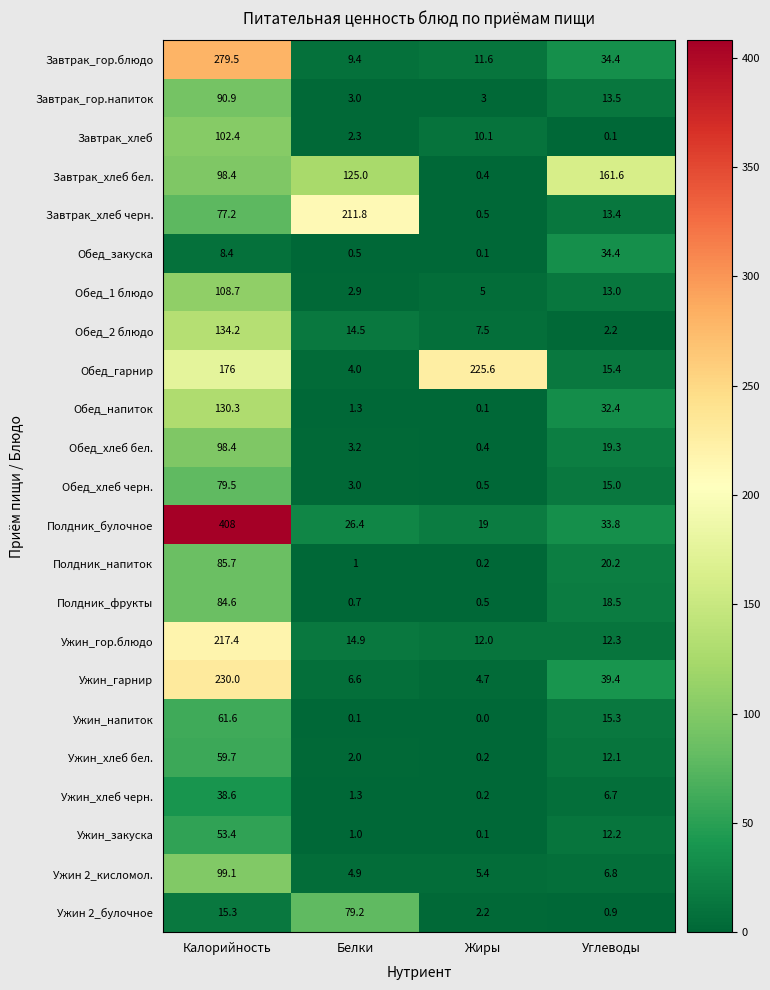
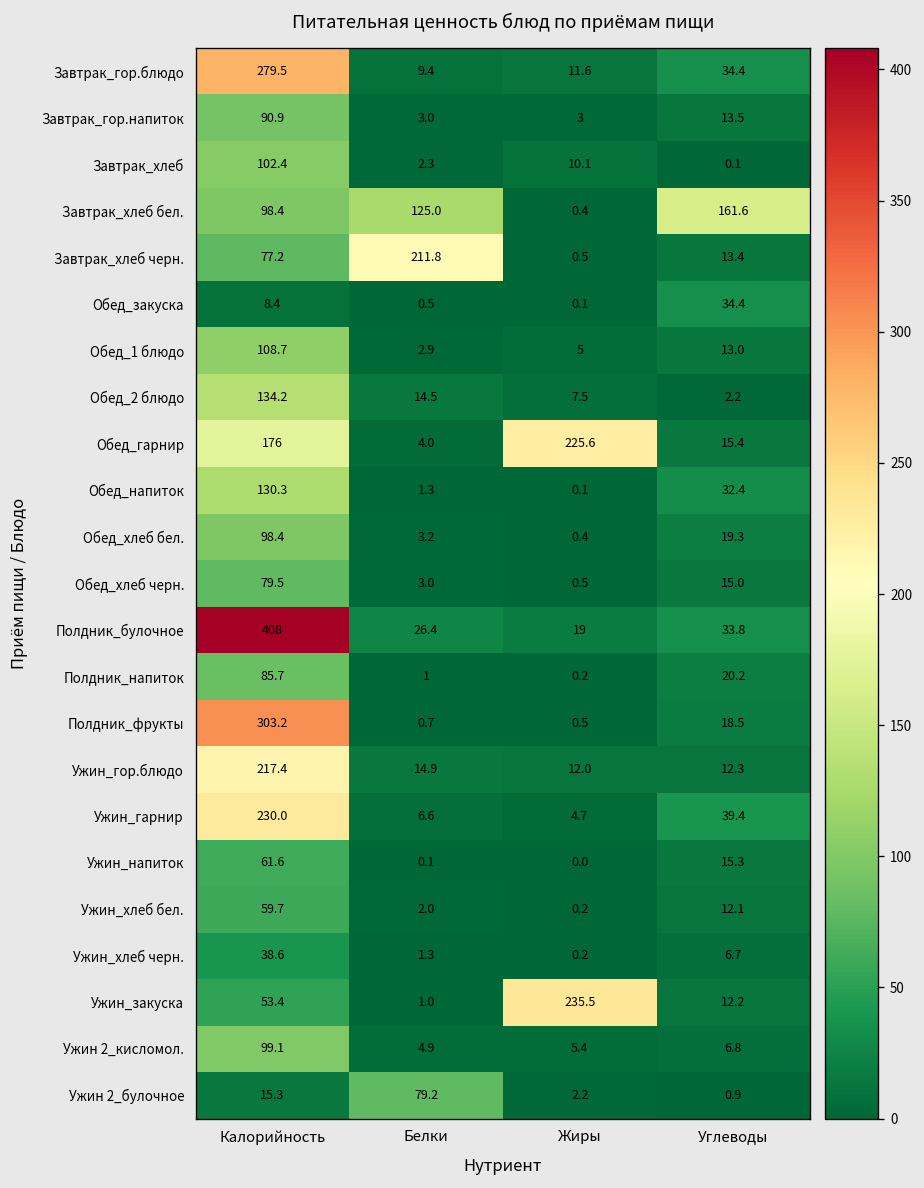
Полдник_фрукты, Калорийность: 84.6 -> 303.2
Ужин_закуска, Жиры: 0.1 -> 235.5
